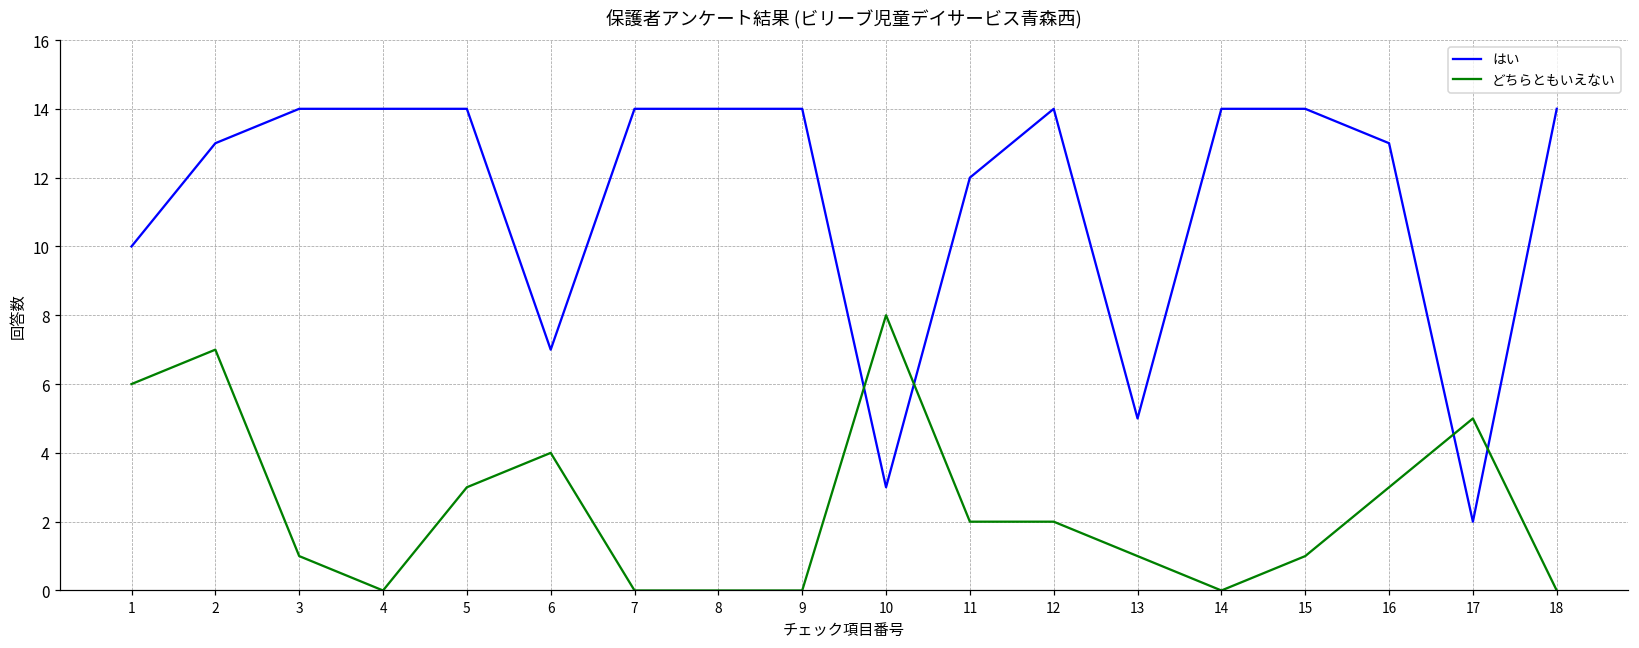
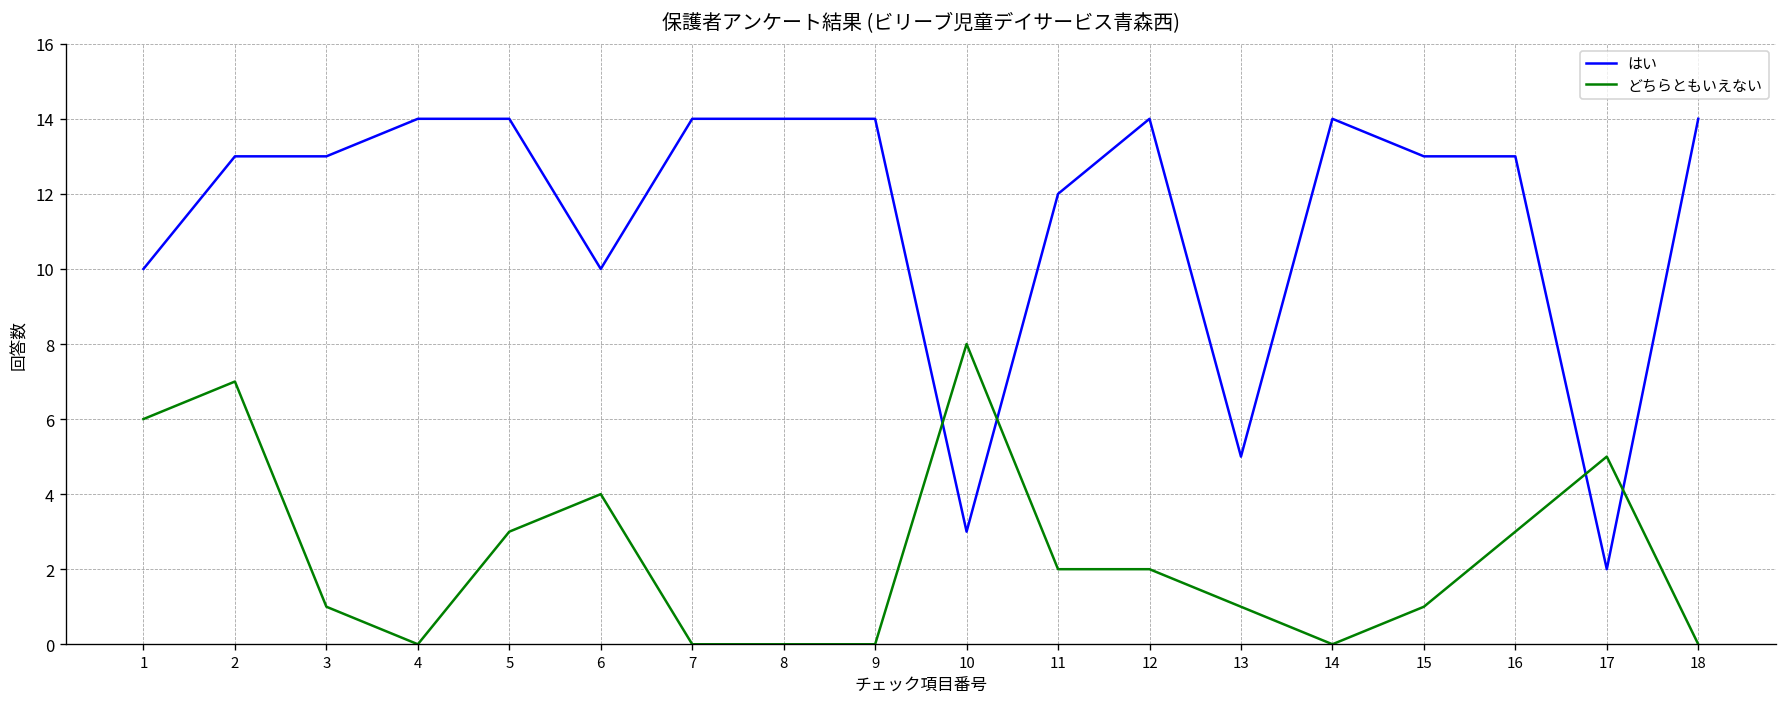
はい, 3: 14 -> 13
はい, 6: 7 -> 10
はい, 15: 14 -> 13
